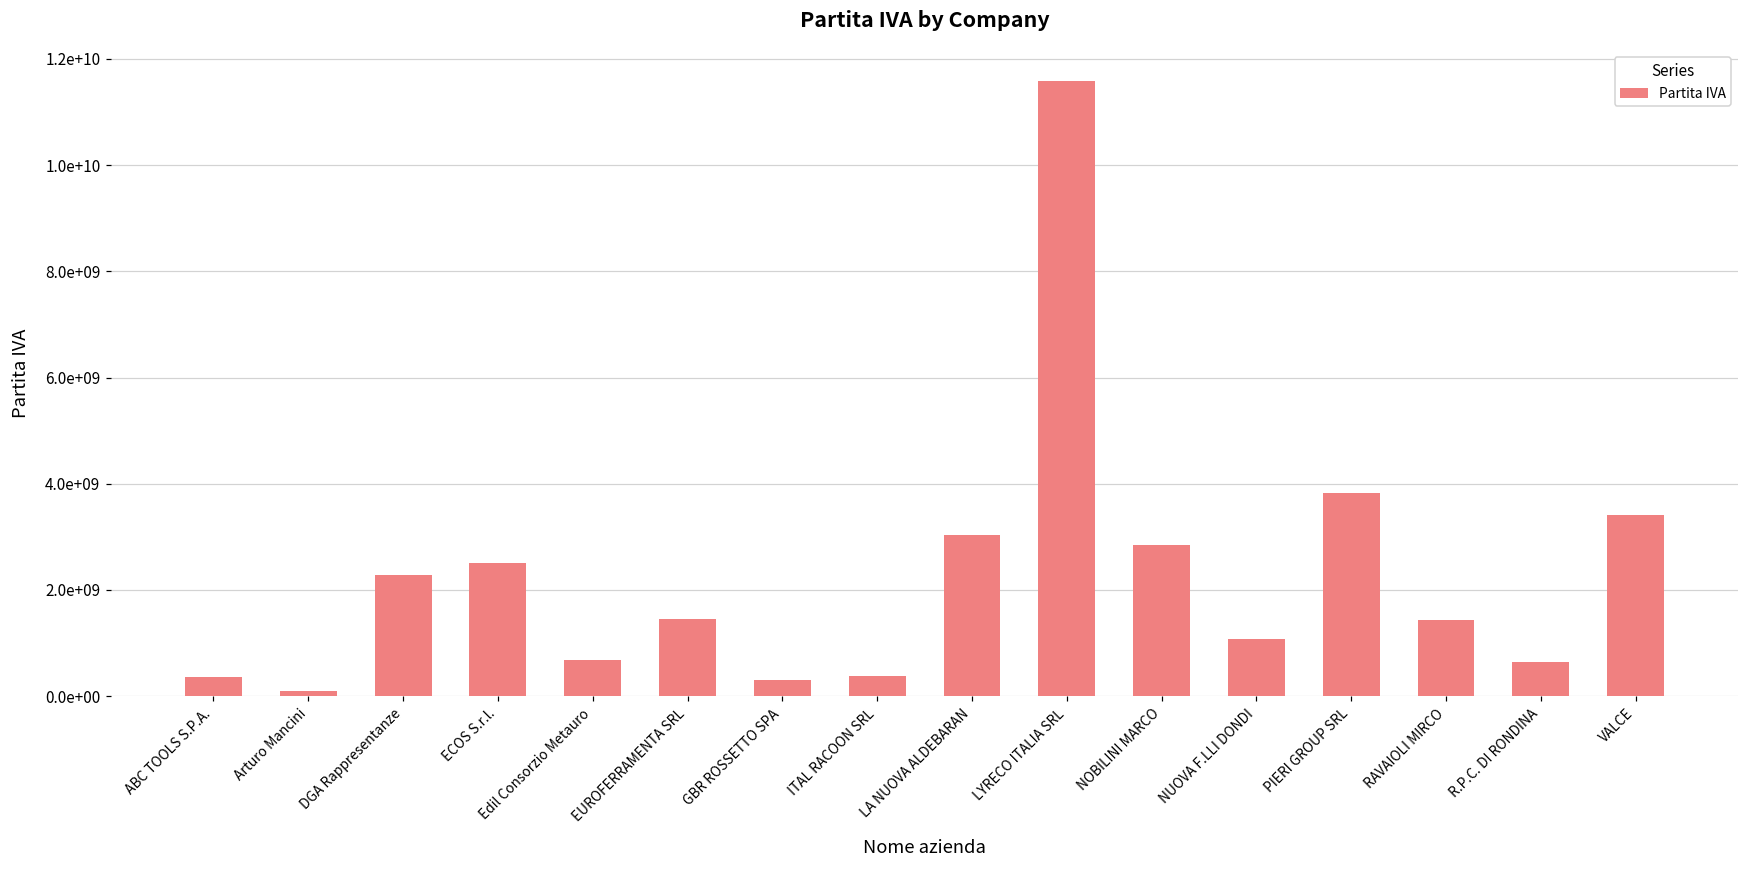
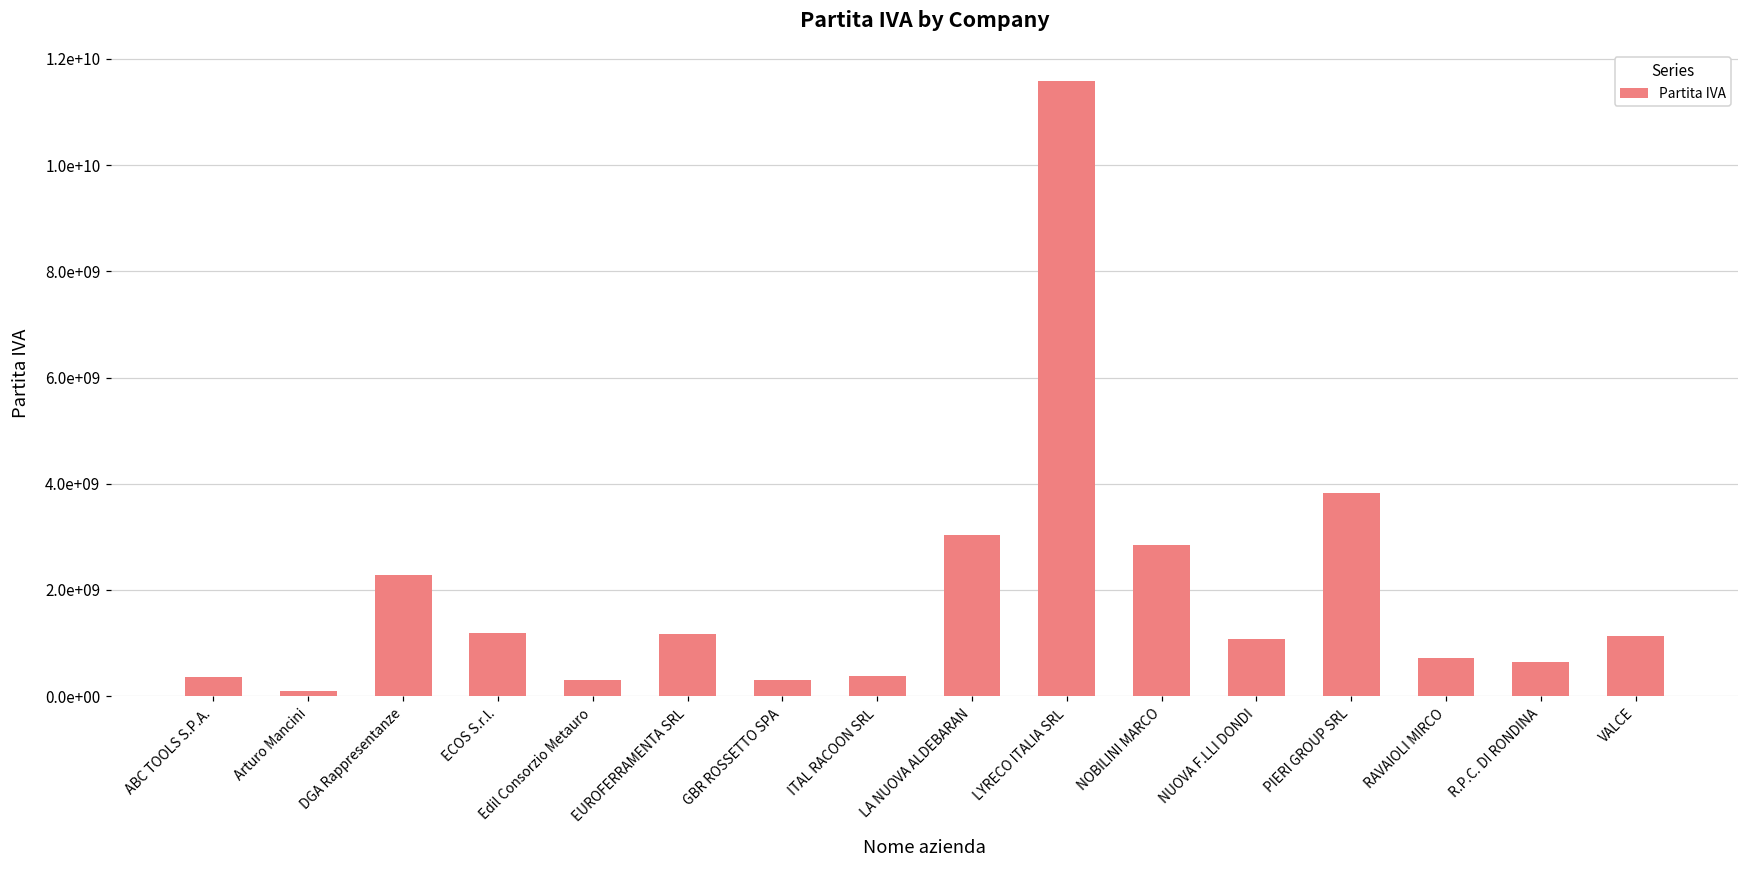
ECOS S.r.l.: 2500000000 -> 1200000000
Edil Consorzio Metauro: 700000000 -> 300000000
EUROFERRAMENTA SRL: 1400000000 -> 1200000000
RAVAIOLI MIRCO: 1400000000 -> 700000000
VALCE: 3400000000 -> 1100000000
